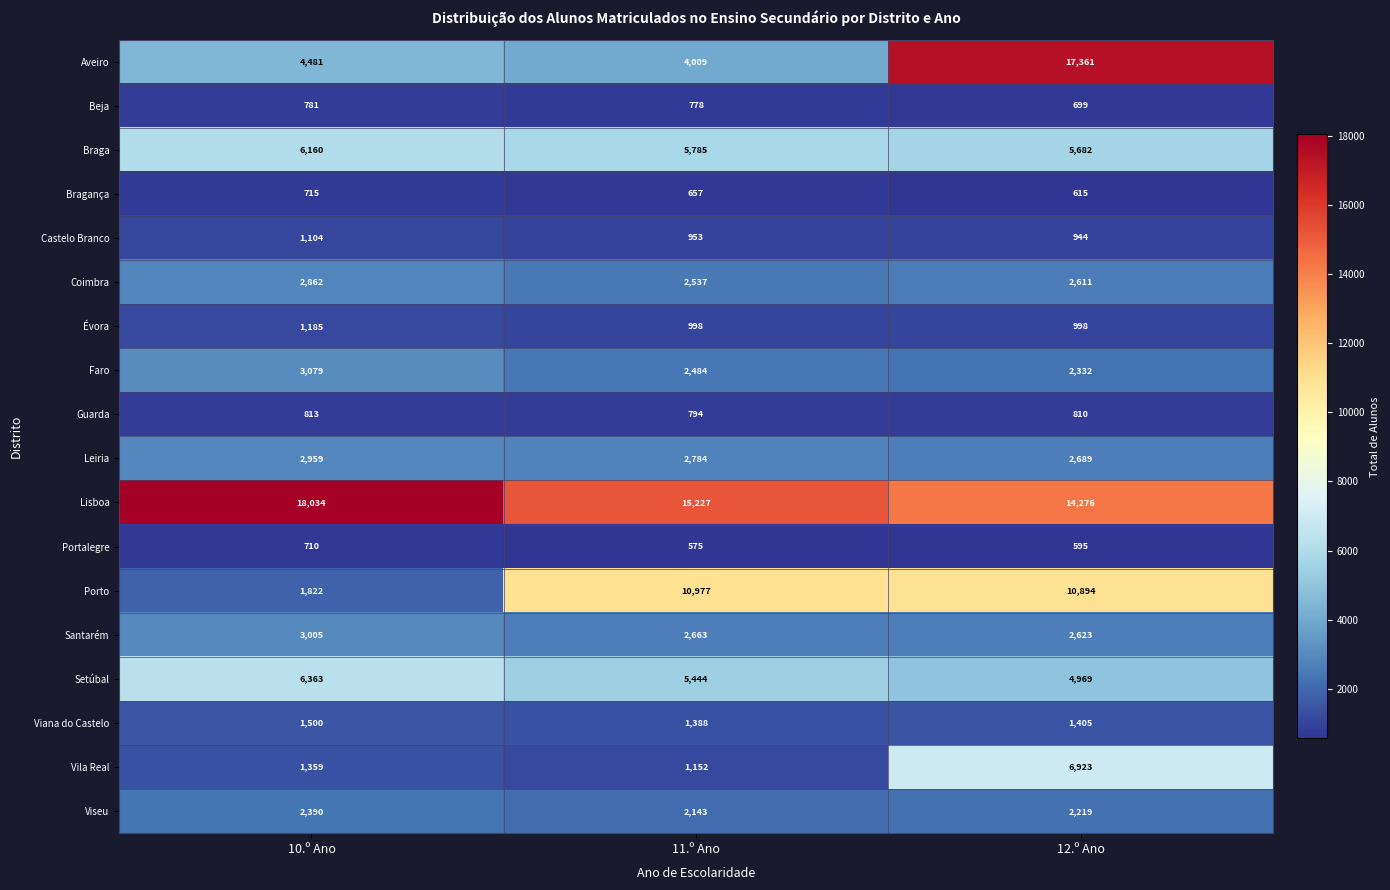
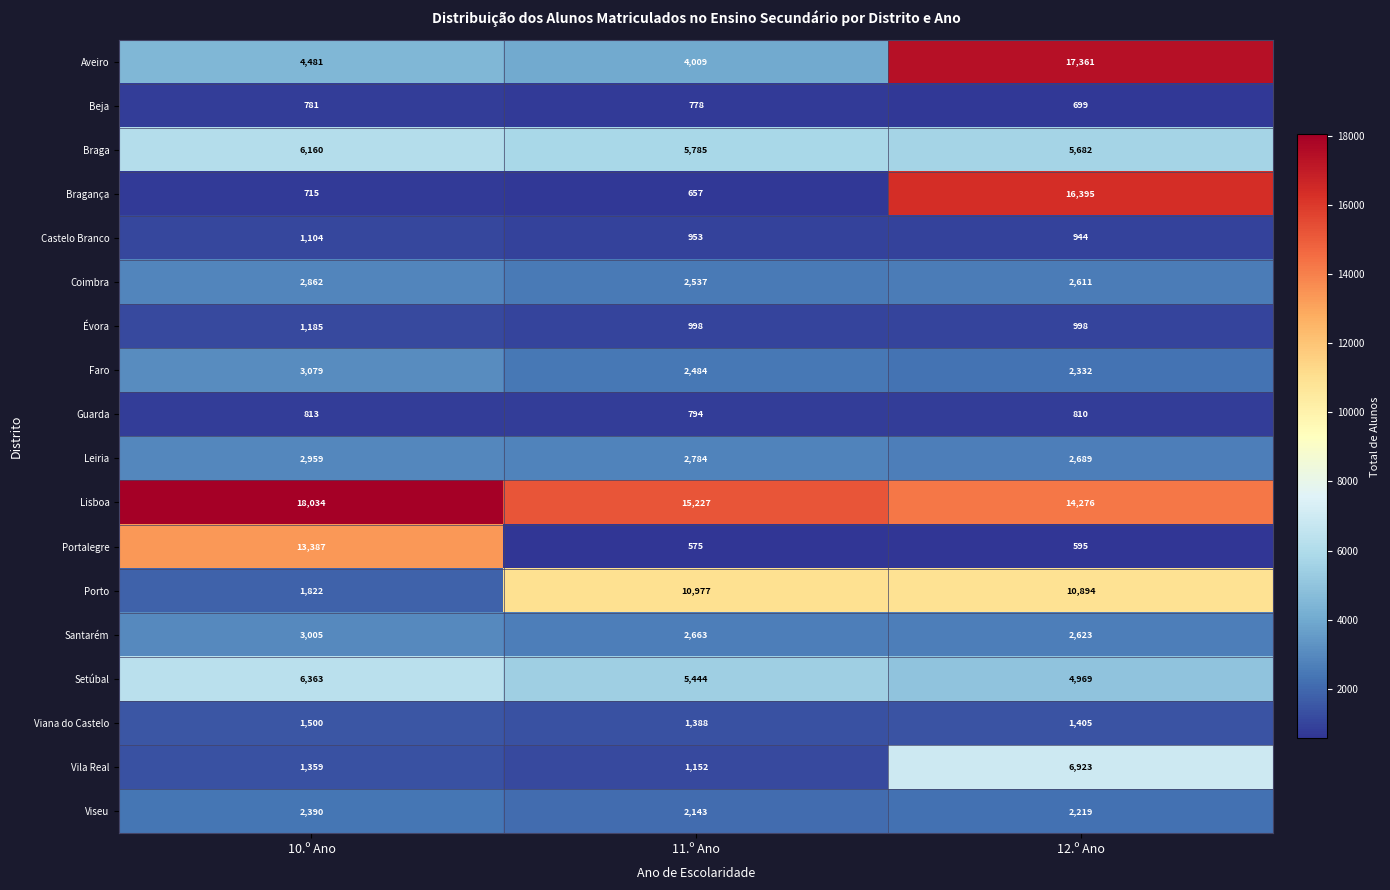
Bragança, 12.º Ano: 615 -> 16,395
Portalegre, 10.º Ano: 710 -> 13,387
